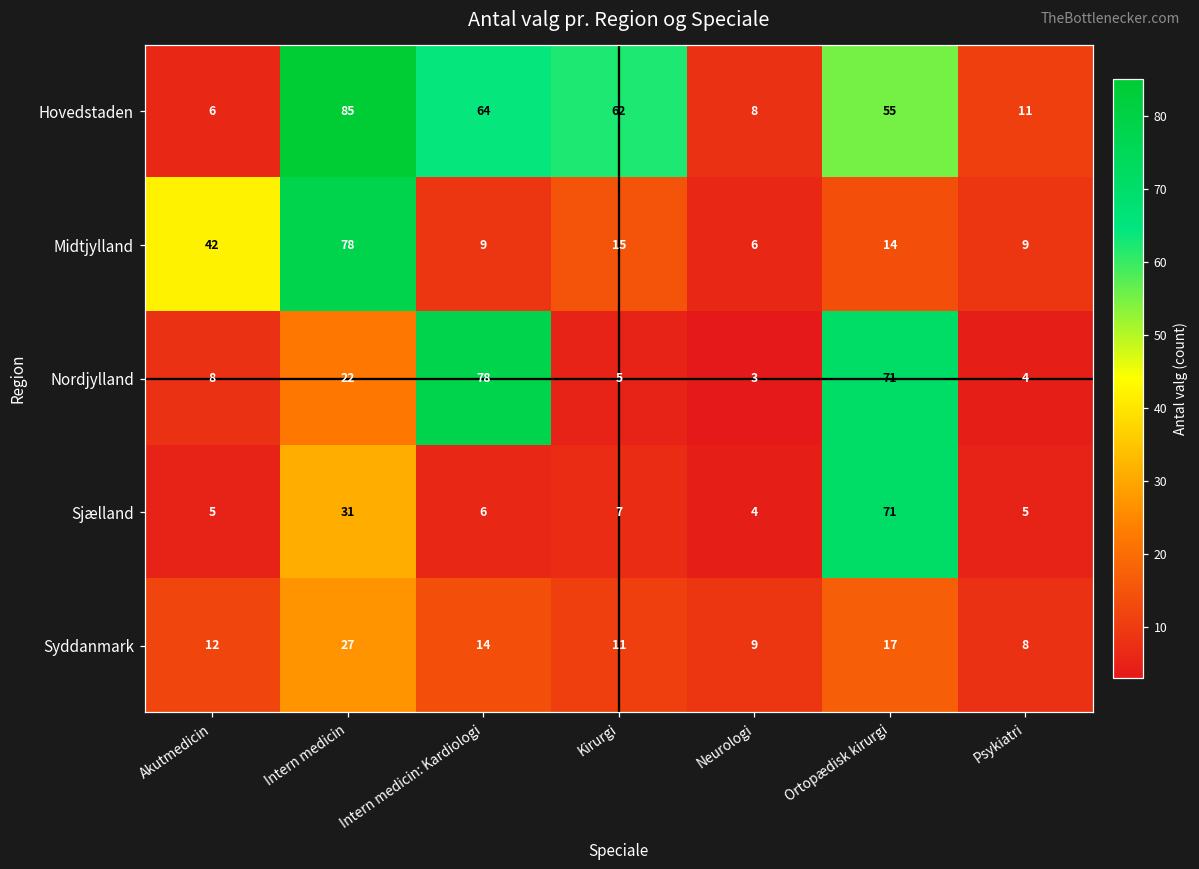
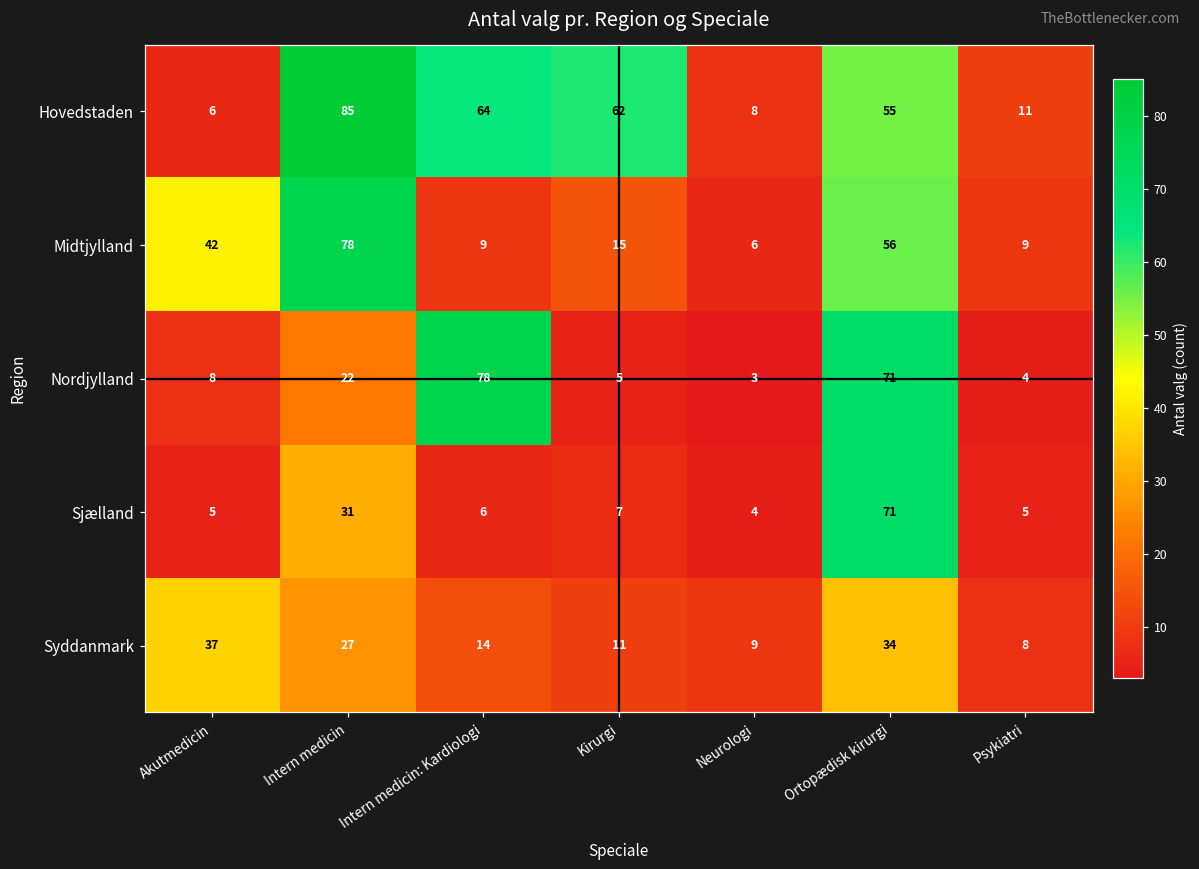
Midtjylland, Ortopædisk kirurgi: 14 -> 56
Syddanmark, Akutmedicin: 12 -> 37
Syddanmark, Ortopædisk kirurgi: 17 -> 34
